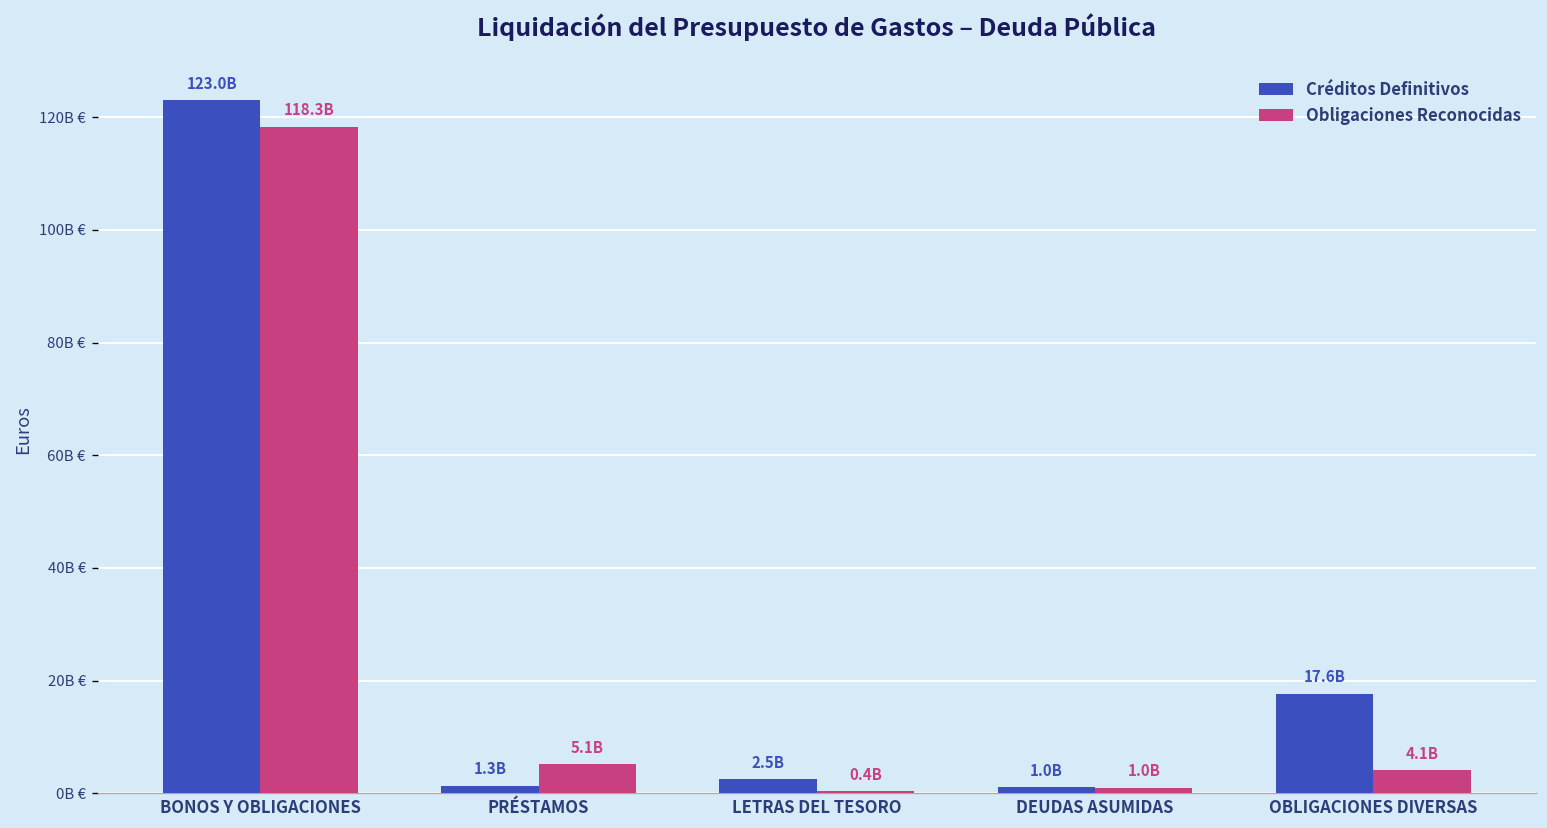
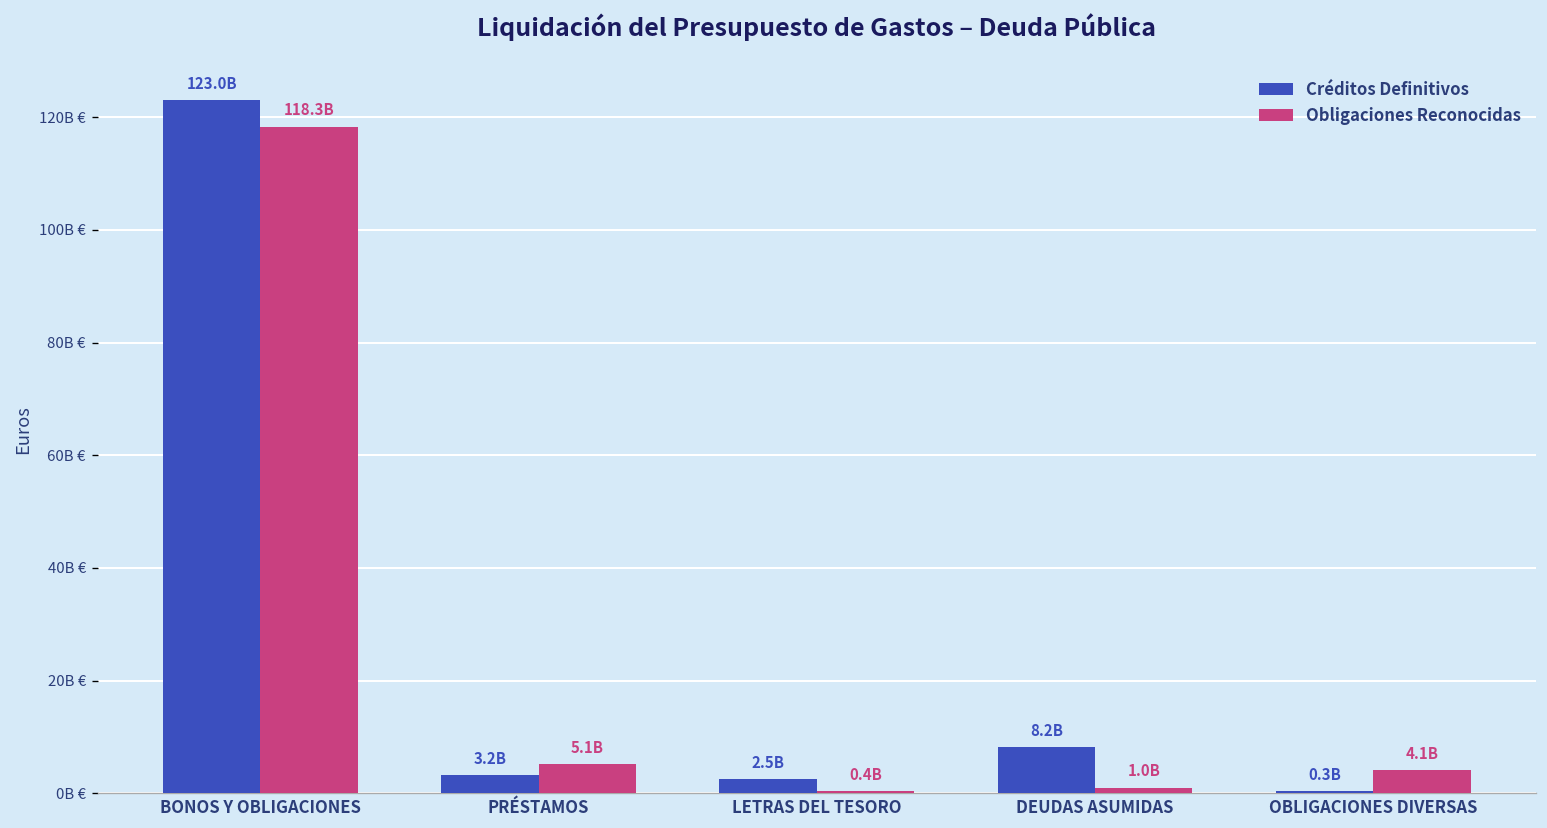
Créditos Definitivos, PRÉSTAMOS: 1.3B -> 3.2B
Créditos Definitivos, DEUDAS ASUMIDAS: 1.0B -> 8.2B
Créditos Definitivos, OBLIGACIONES DIVERSAS: 17.6B -> 0.3B
